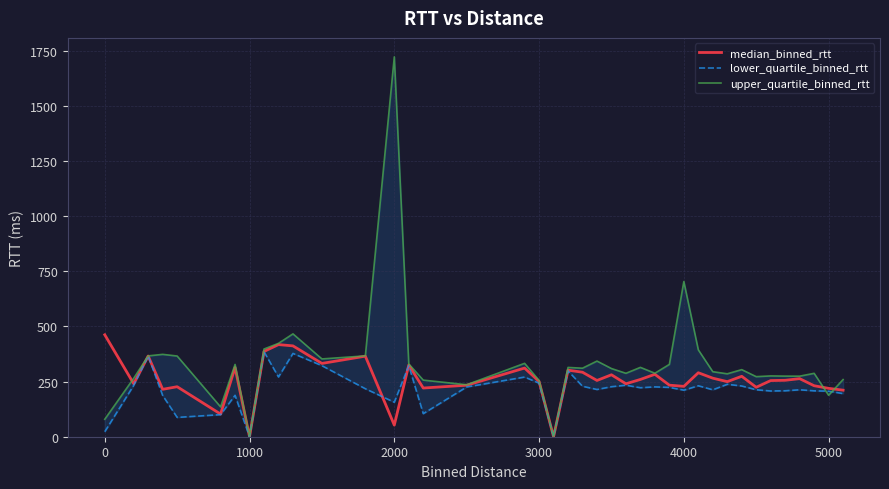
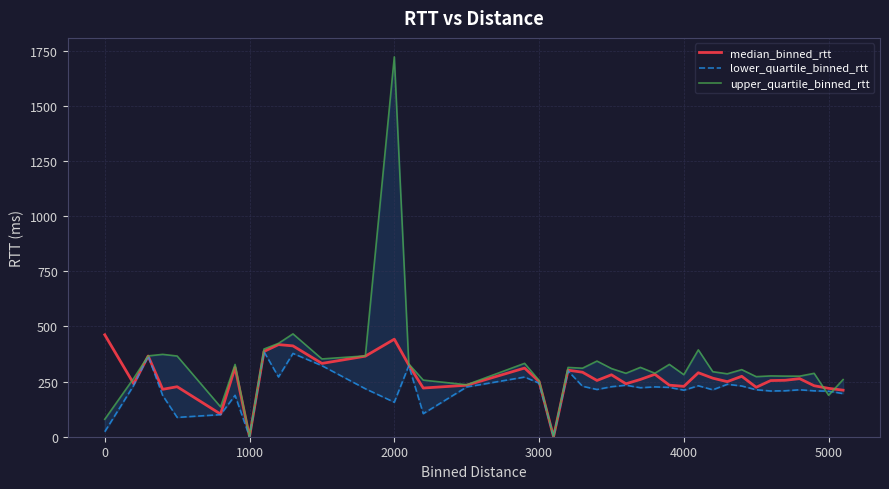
median_binned_rtt, 2000: 50 -> 440
upper_quartile_binned_rtt, 4000: 700 -> 280
